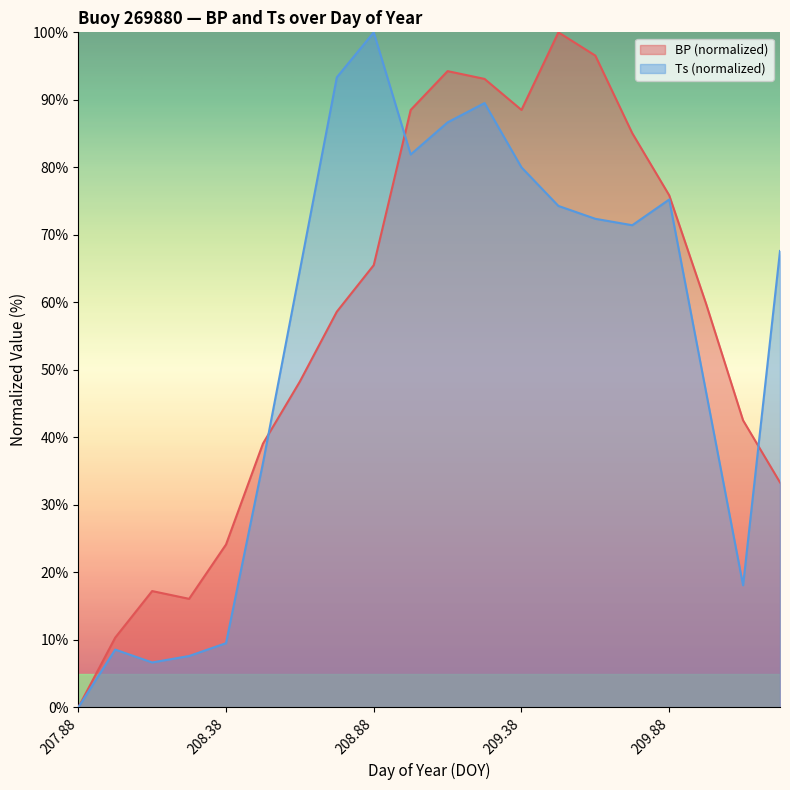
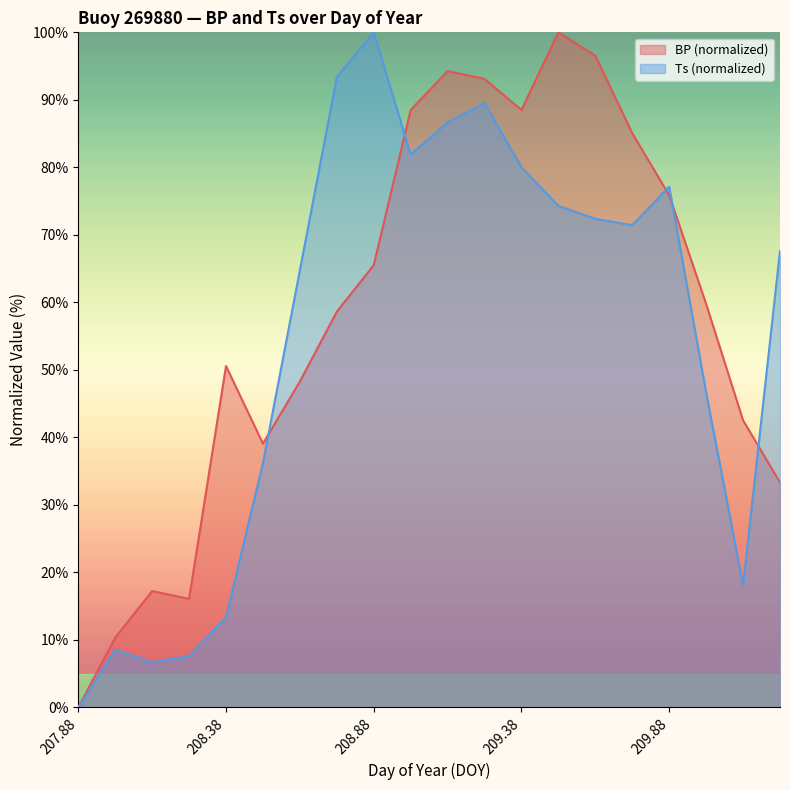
BP (normalized), 208.38: 24% -> 51%
Ts (normalized), 208.38: 10% -> 13%
Ts (normalized), 209.88: 75% -> 77%
